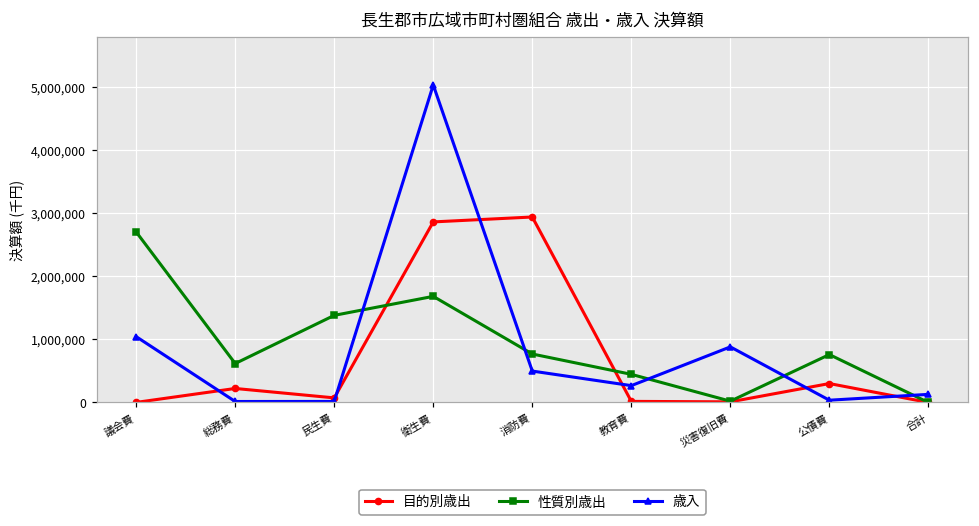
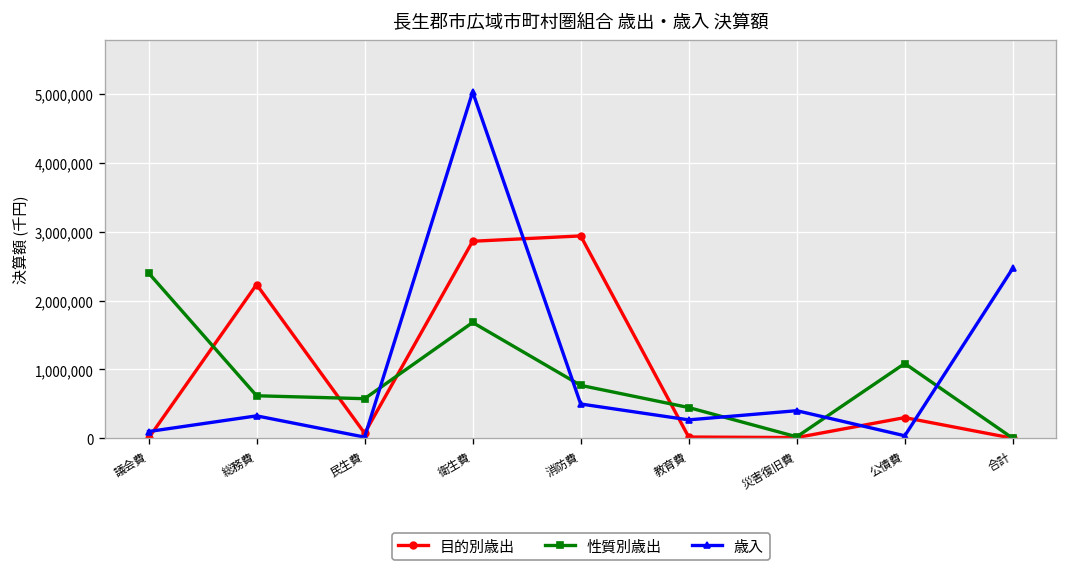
性質別歳出, 議会費: 2,700,000 -> 2,400,000
歳入, 議会費: 1,000,000 -> 100,000
目的別歳出, 総務費: 200,000 -> 2,200,000
歳入, 総務費: 0 -> 300,000
性質別歳出, 民生費: 1,400,000 -> 600,000
歳入, 災害復旧費: 900,000 -> 400,000
性質別歳出, 公債費: 800,000 -> 1,100,000
歳入, 合計: 100,000 -> 2,500,000
